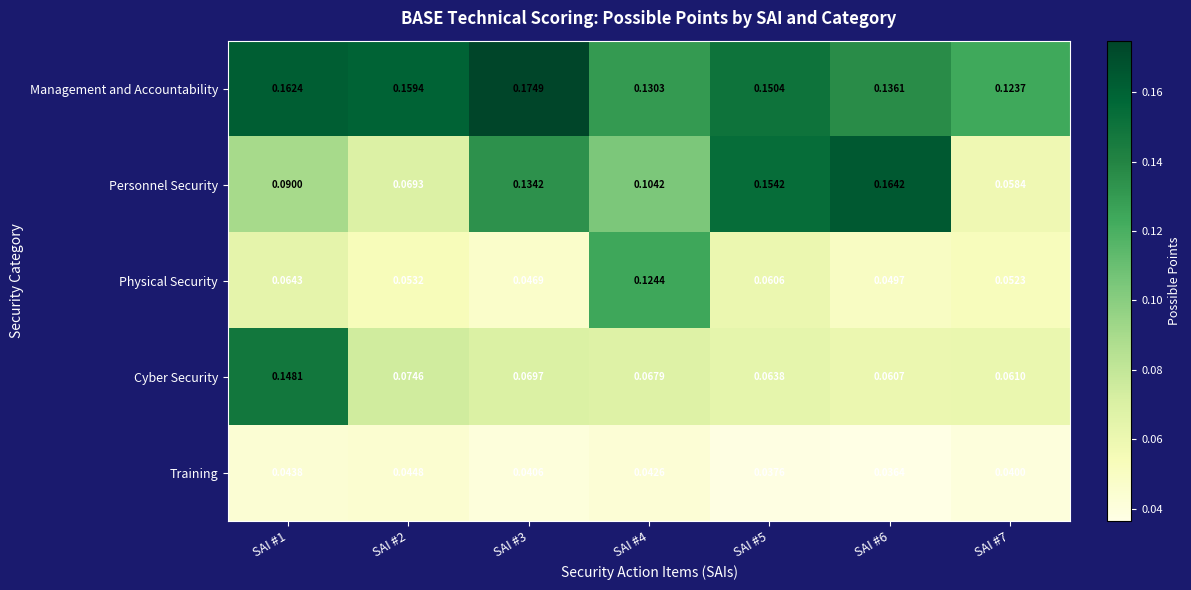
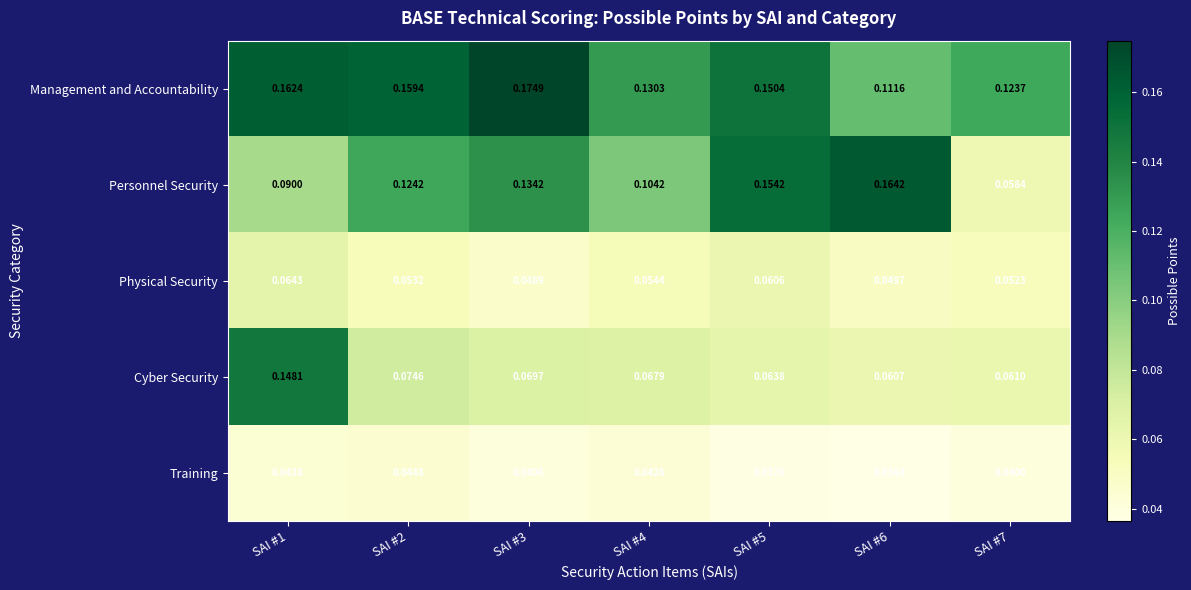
Management and Accountability, SAI #6: 0.1361 -> 0.1116
Personnel Security, SAI #2: 0.0693 -> 0.1242
Physical Security, SAI #4: 0.1244 -> 0.0544
